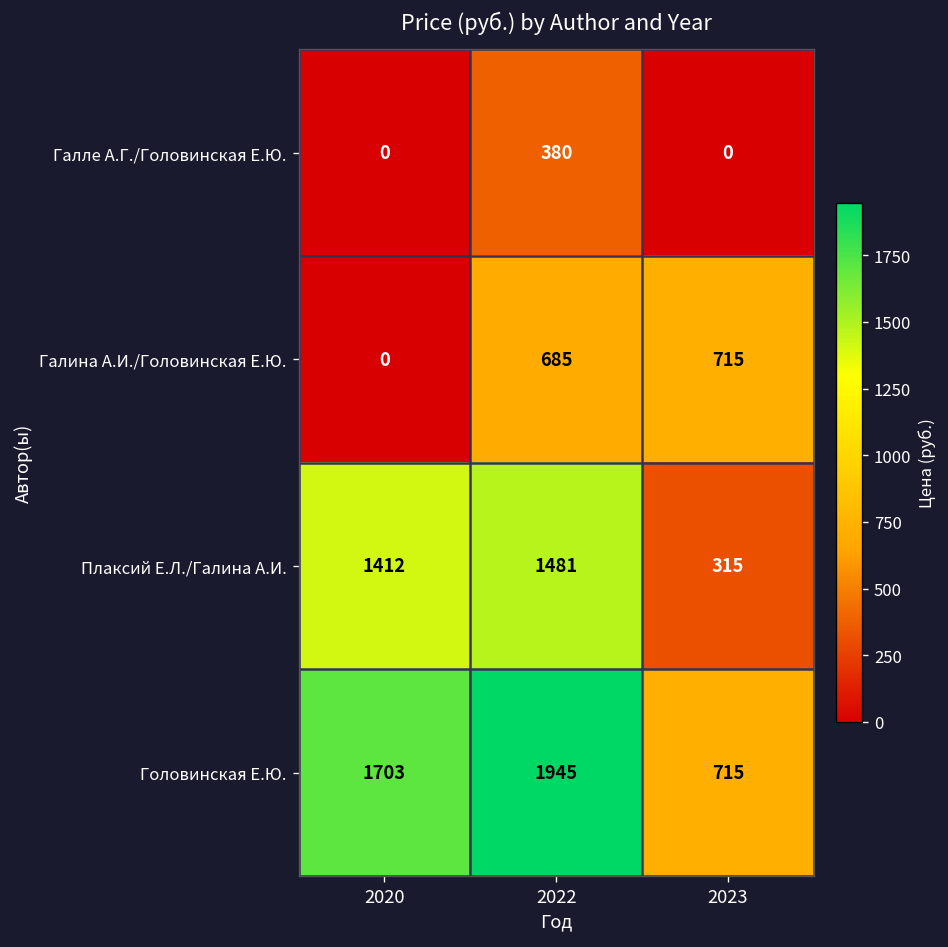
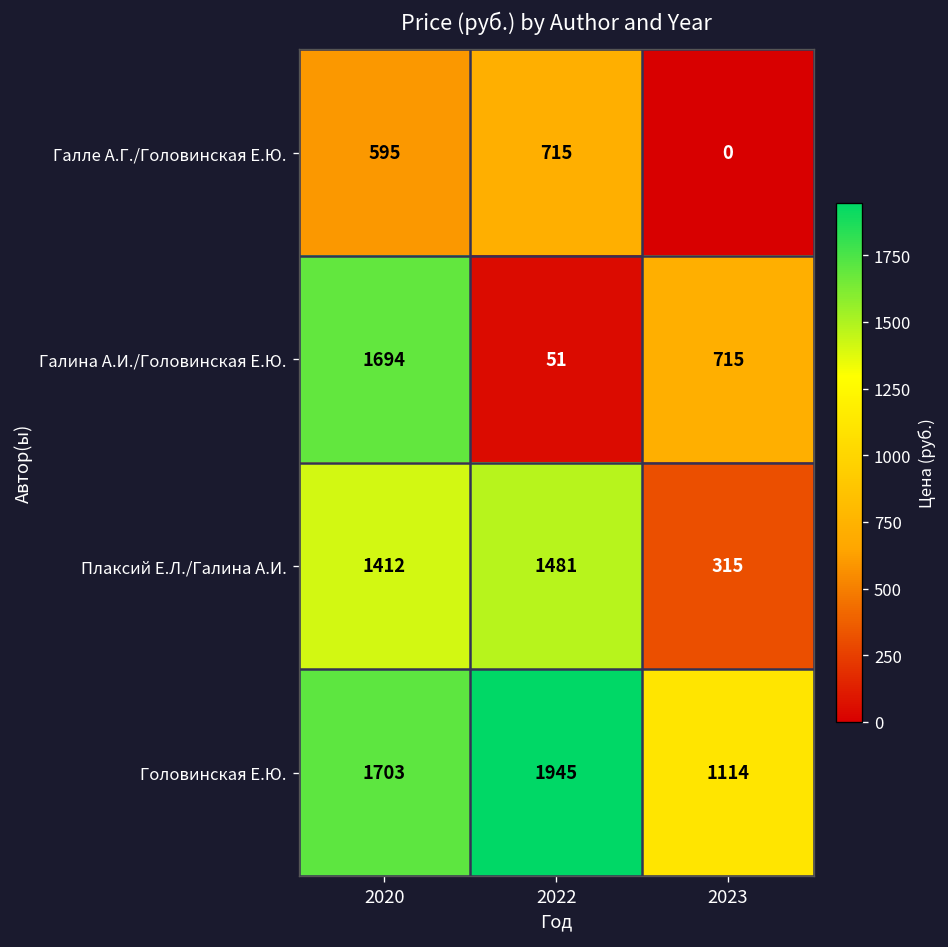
Галле А.Г./Головинская Е.Ю., 2020: 0 -> 595
Галле А.Г./Головинская Е.Ю., 2022: 380 -> 715
Галина А.И./Головинская Е.Ю., 2020: 0 -> 1694
Галина А.И./Головинская Е.Ю., 2022: 685 -> 51
Головинская Е.Ю., 2023: 715 -> 1114
